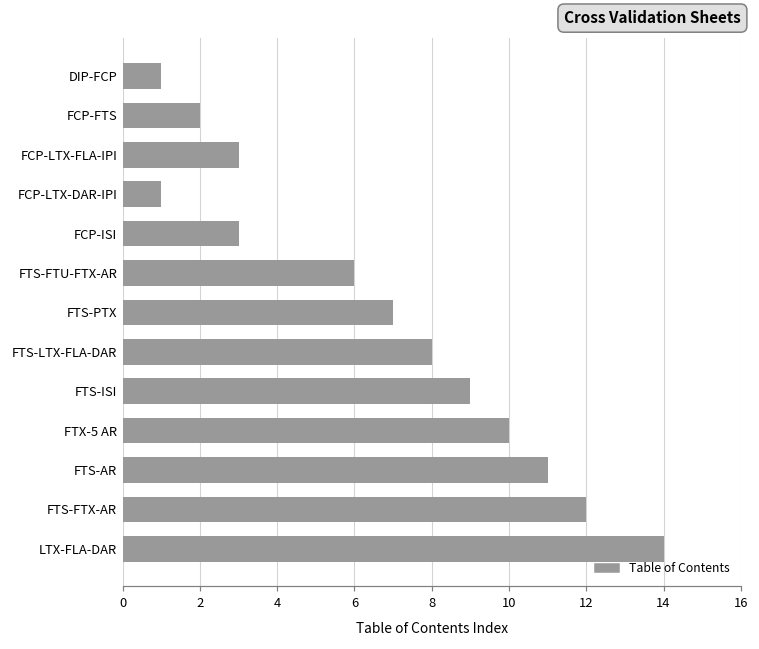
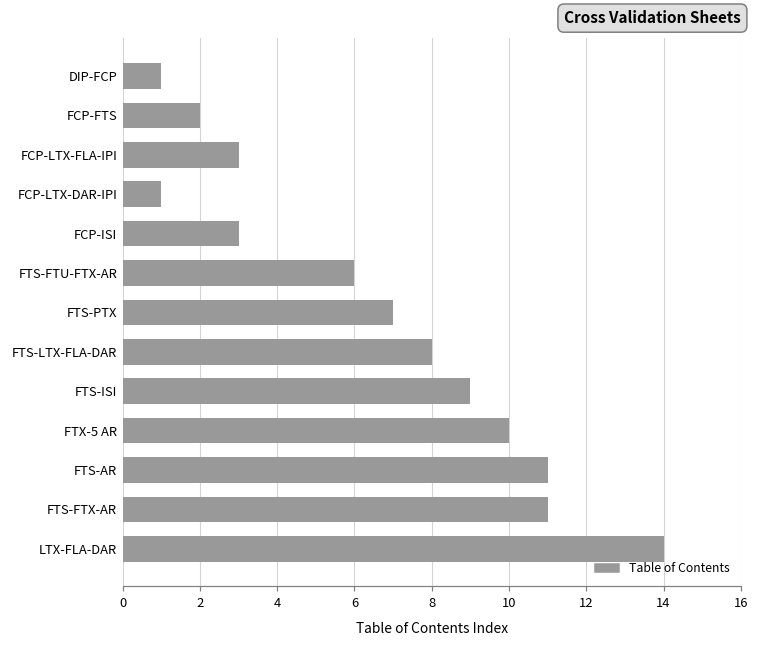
FTS-FTX-AR: 12 -> 11
